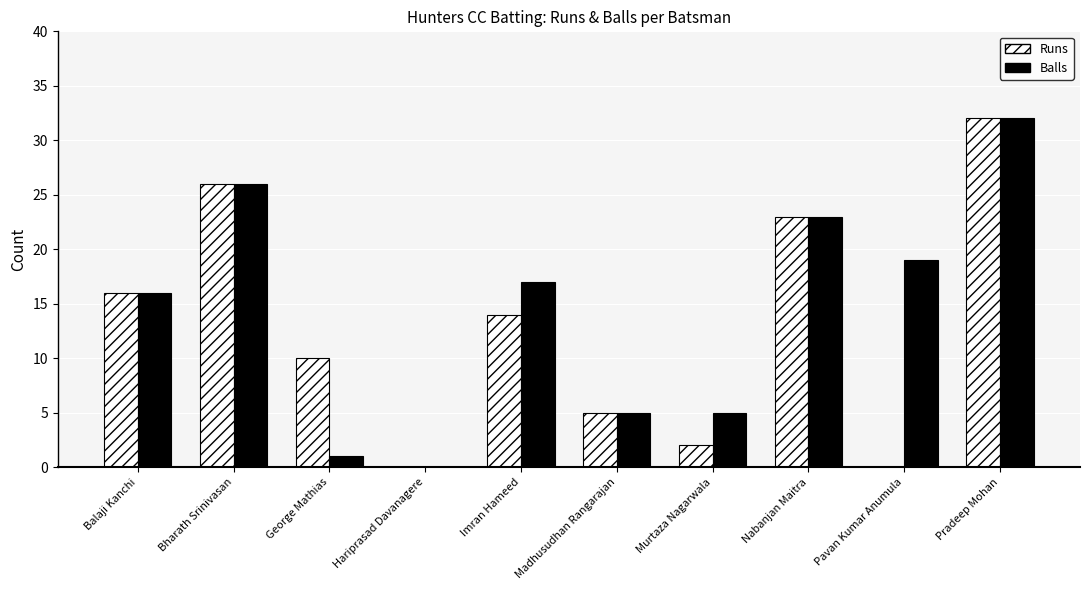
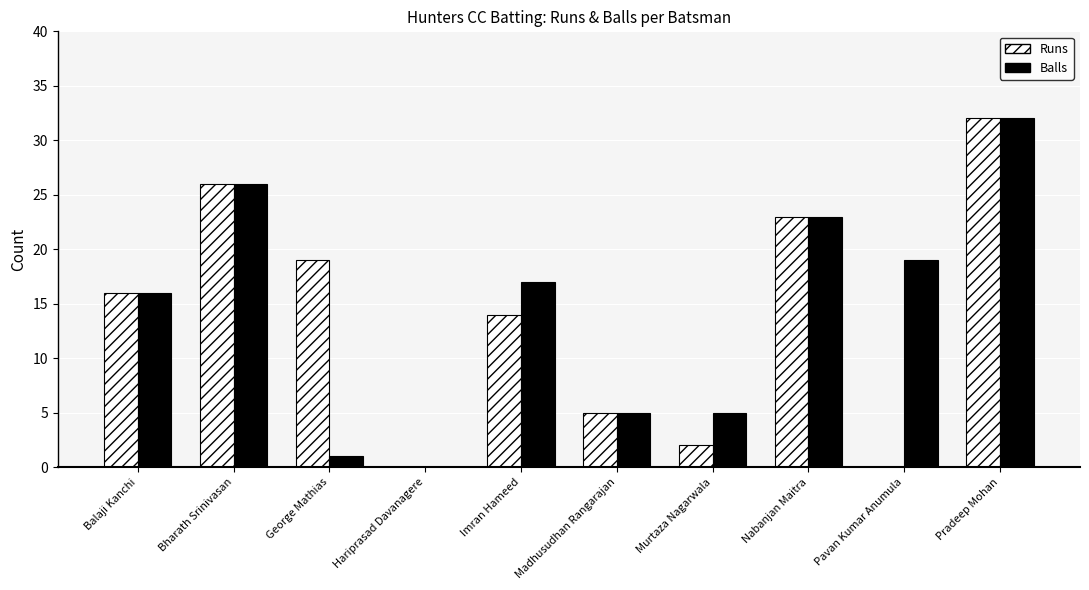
Runs, George Mathias: 10 -> 19
